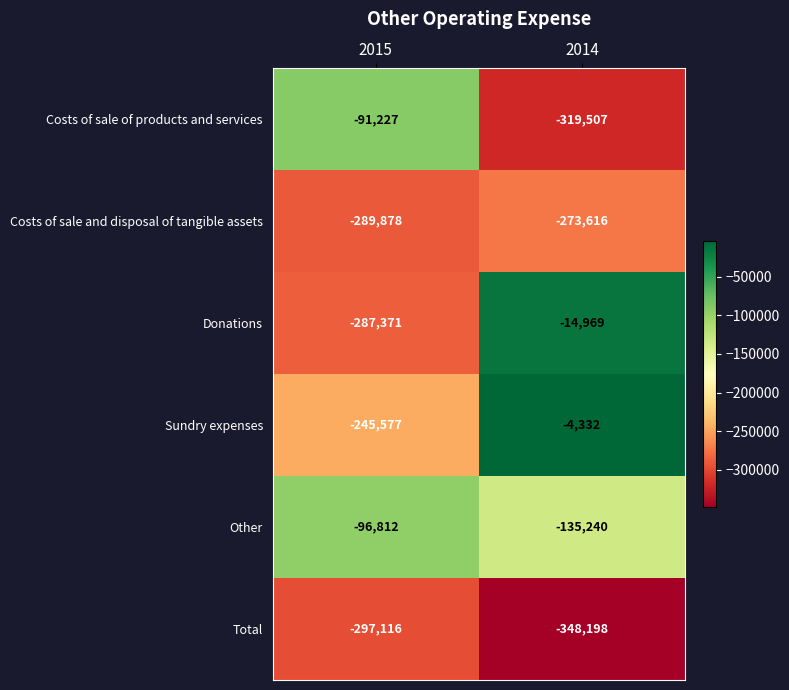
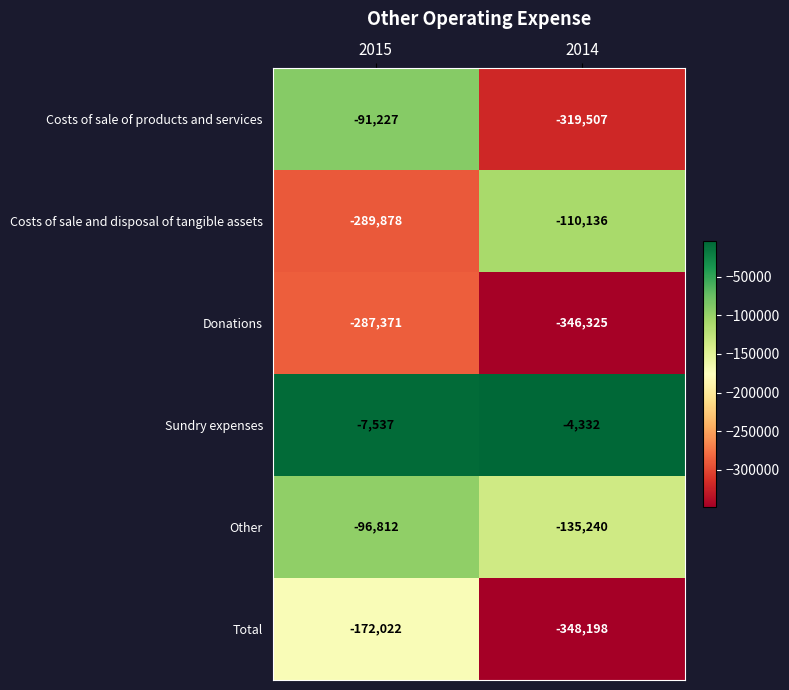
Costs of sale and disposal of tangible assets, 2014: -273,616 -> -110,136
Donations, 2014: -14,969 -> -346,325
Sundry expenses, 2015: -245,577 -> -7,537
Total, 2015: -297,116 -> -172,022
